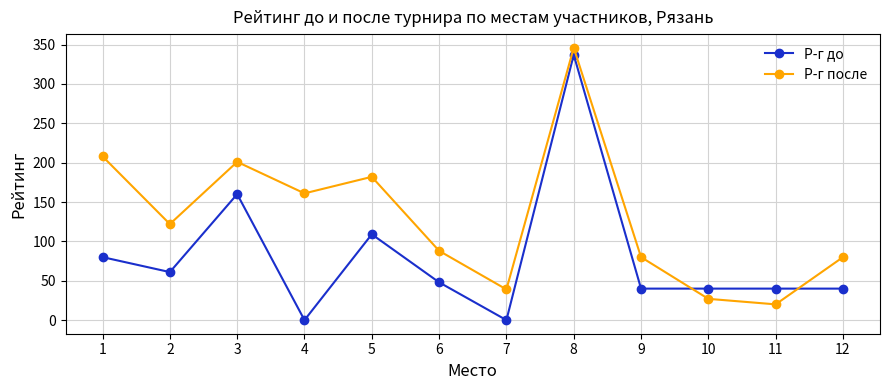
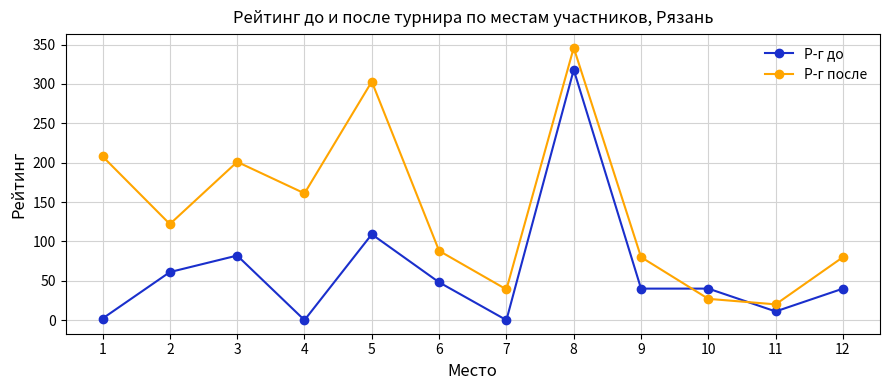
Р-г до, 1: 80 -> 0
Р-г до, 3: 160 -> 80
Р-г после, 5: 180 -> 300
Р-г до, 8: 340 -> 320
Р-г до, 11: 40 -> 10
